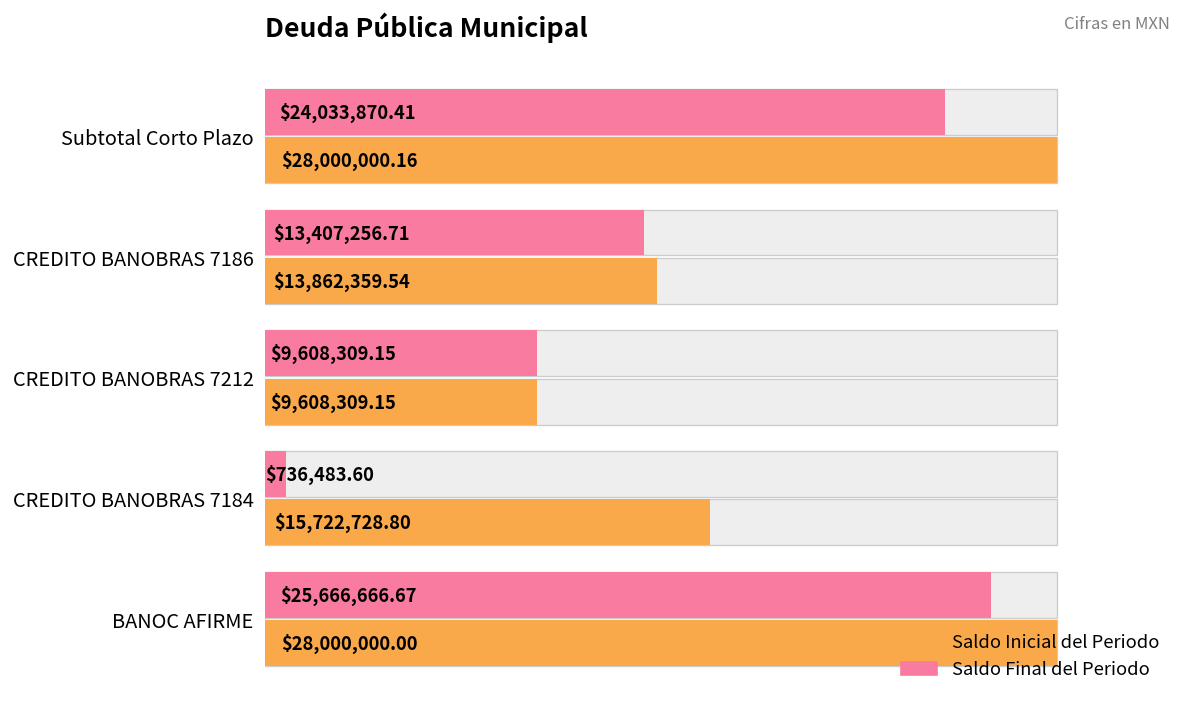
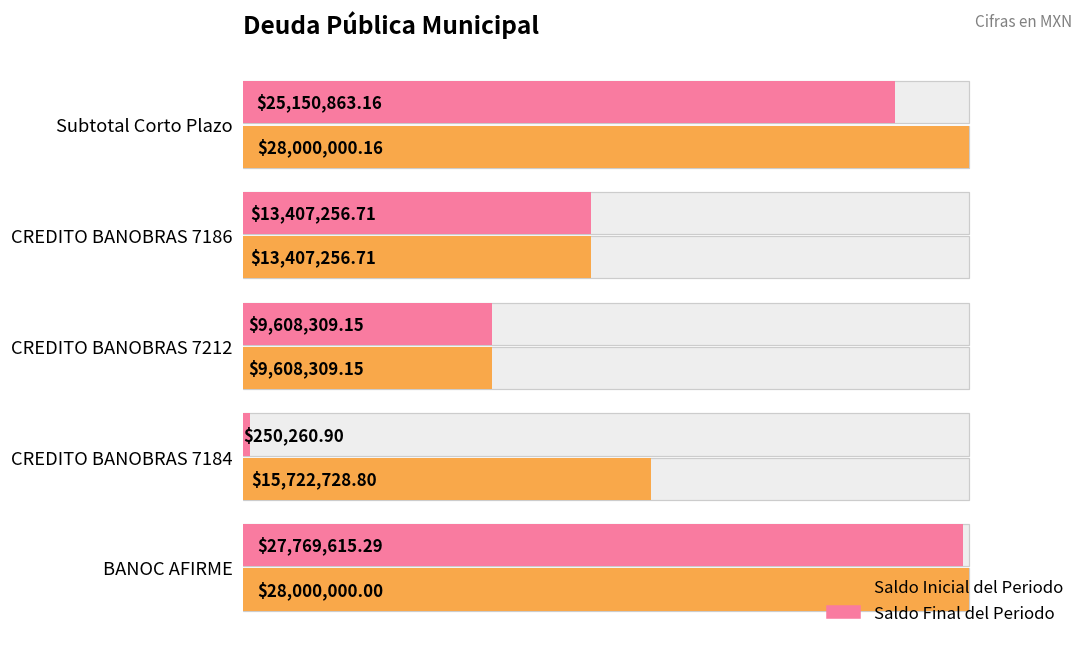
Saldo Final del Periodo, Subtotal Corto Plazo: $24,033,870.41 -> $25,150,863.16
Saldo Inicial del Periodo, CREDITO BANOBRAS 7186: $13,862,359.54 -> $13,407,256.71
Saldo Final del Periodo, CREDITO BANOBRAS 7184: $736,483.60 -> $250,260.90
Saldo Final del Periodo, BANOC AFIRME: $25,666,666.67 -> $27,769,615.29
